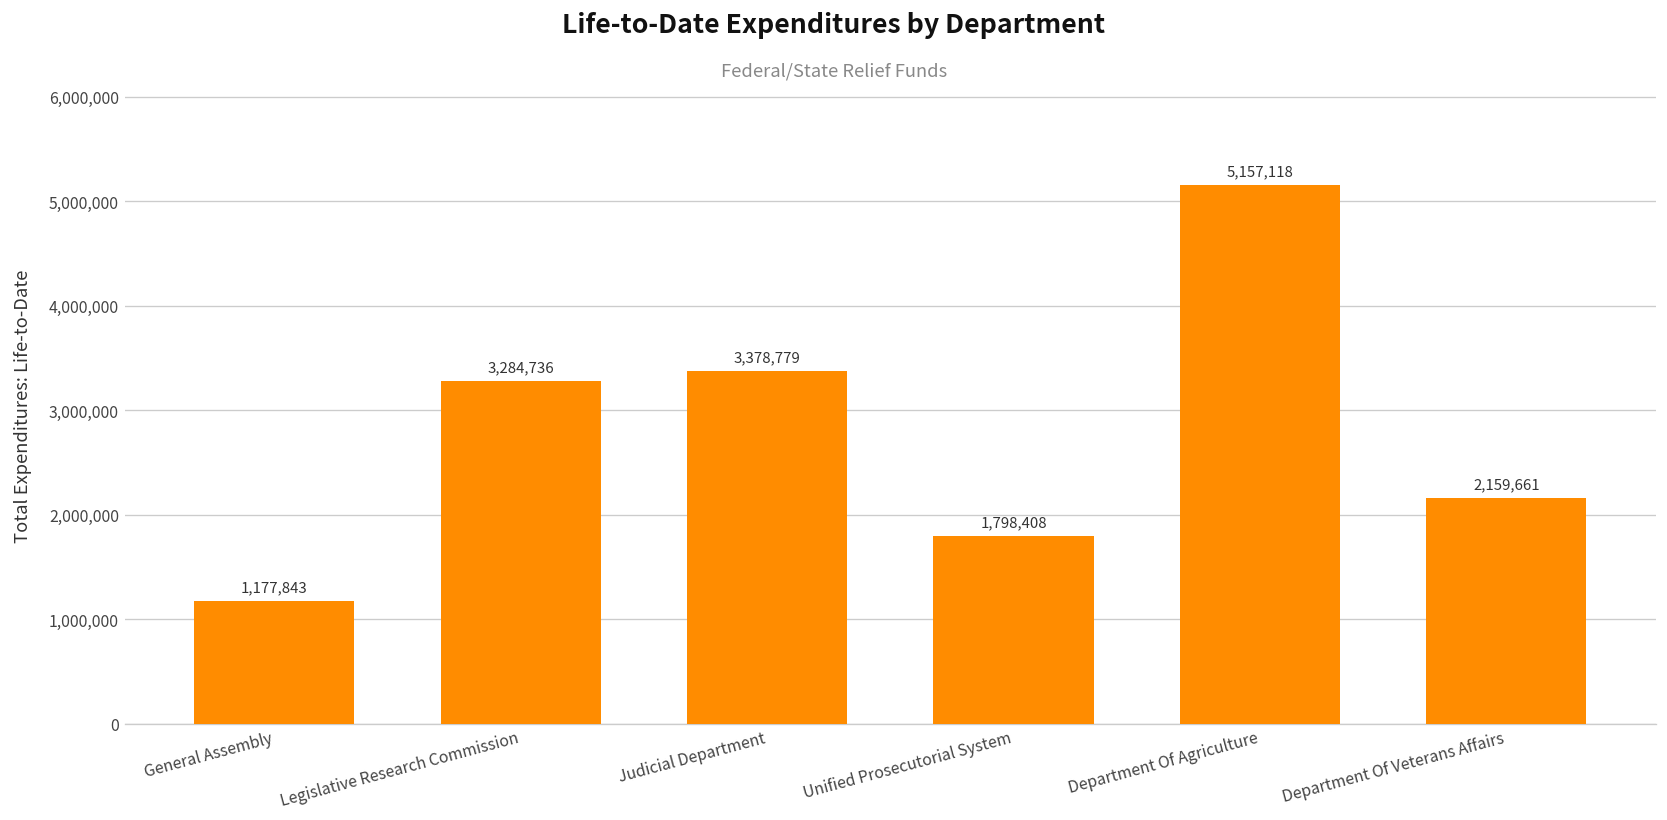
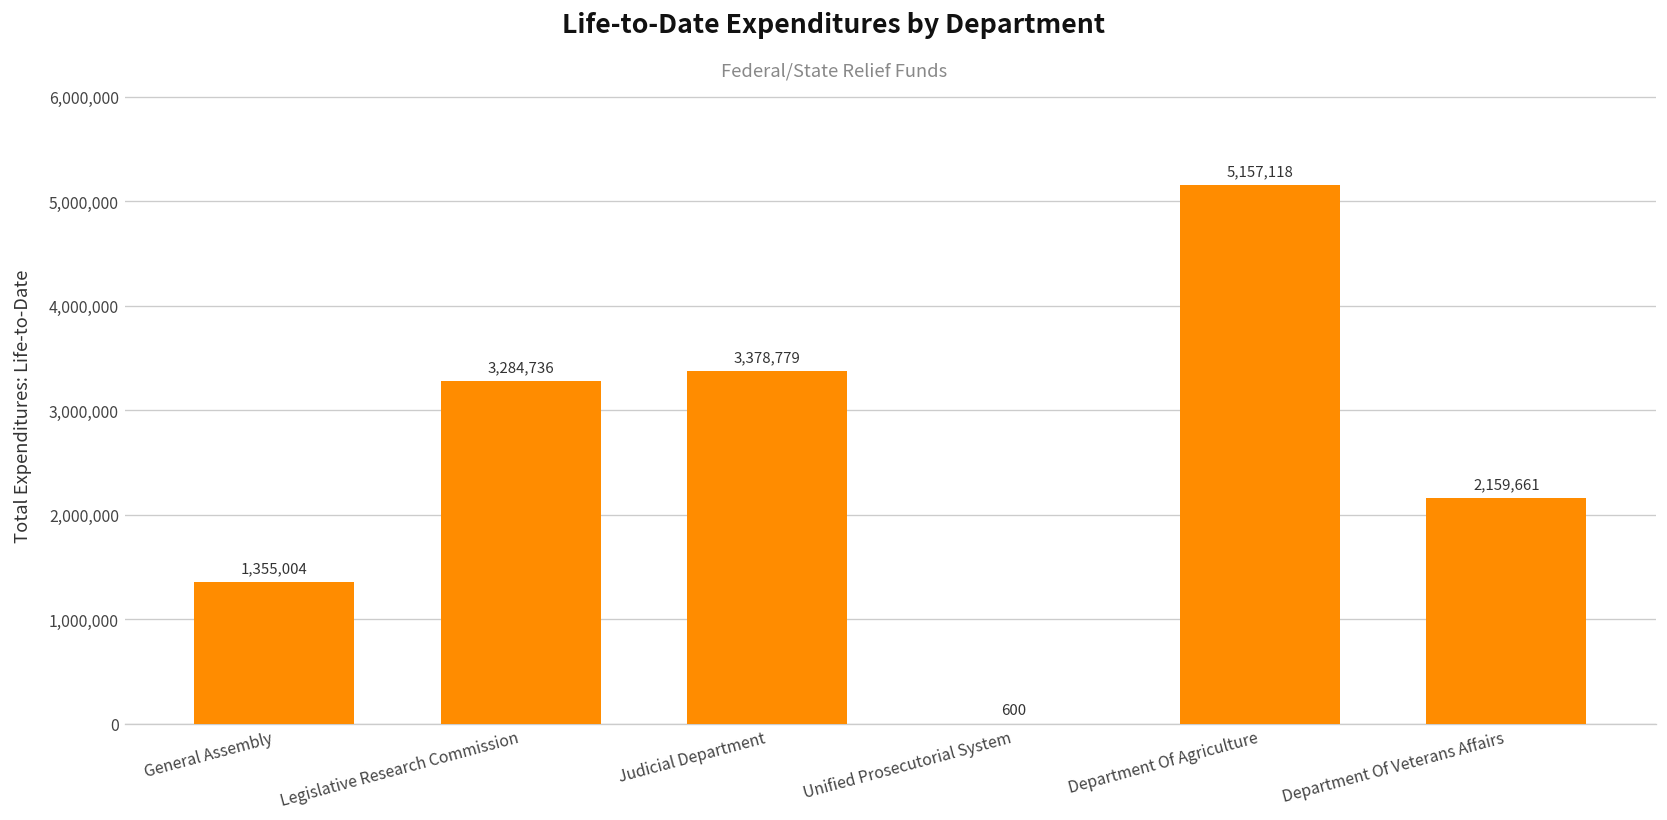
General Assembly: 1,177,843 -> 1,355,004
Unified Prosecutorial System: 1,798,408 -> 600
